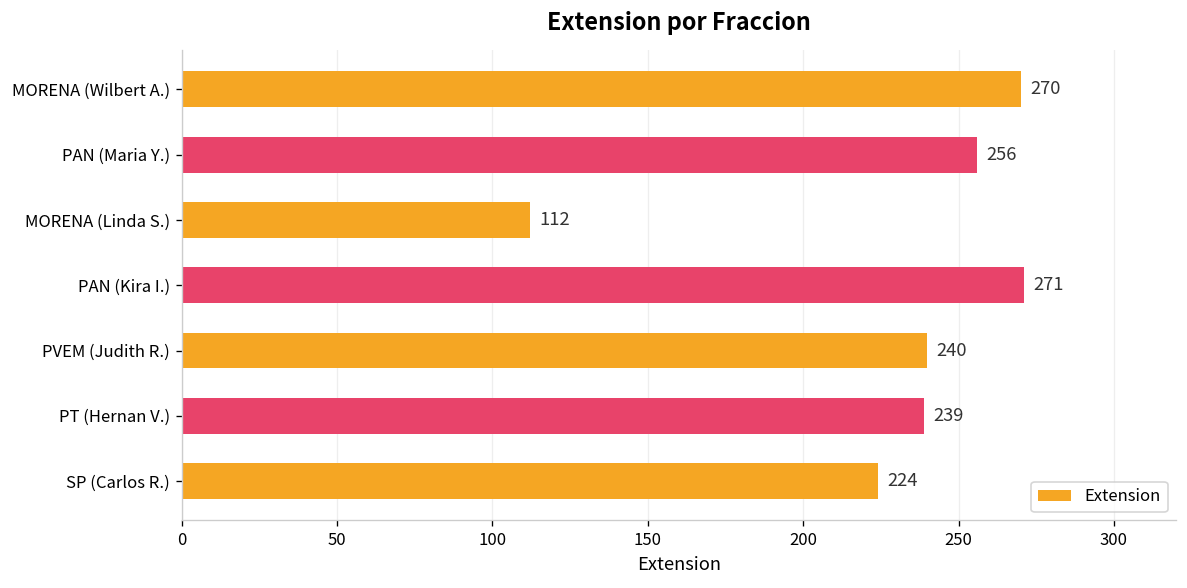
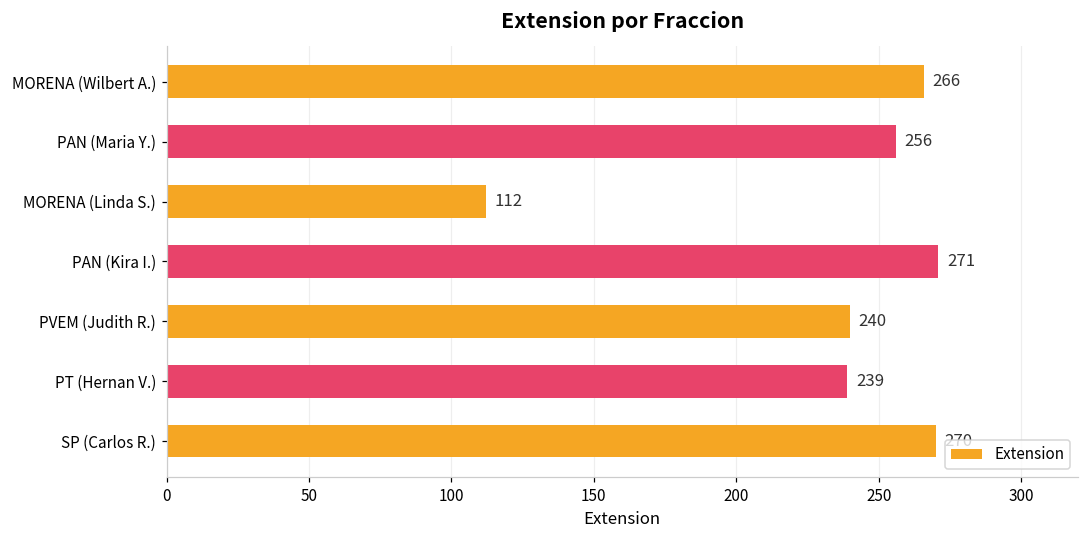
MORENA (Wilbert A.): 270 -> 266
SP (Carlos R.): 224 -> 270
